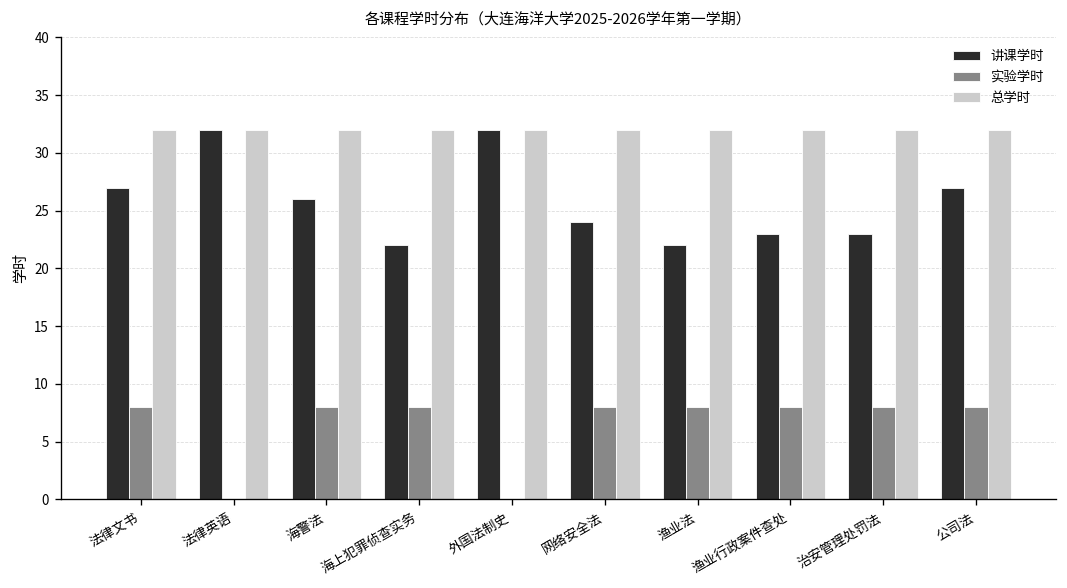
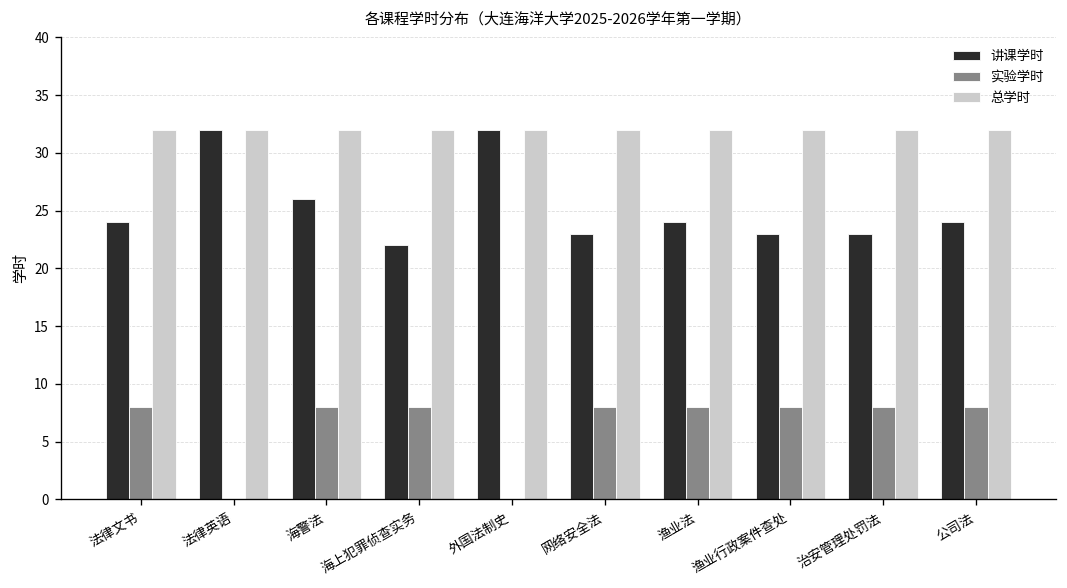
讲课学时, 法律文书: 27 -> 24
讲课学时, 网络安全法: 24 -> 23
讲课学时, 渔业法: 22 -> 24
讲课学时, 公司法: 27 -> 24
